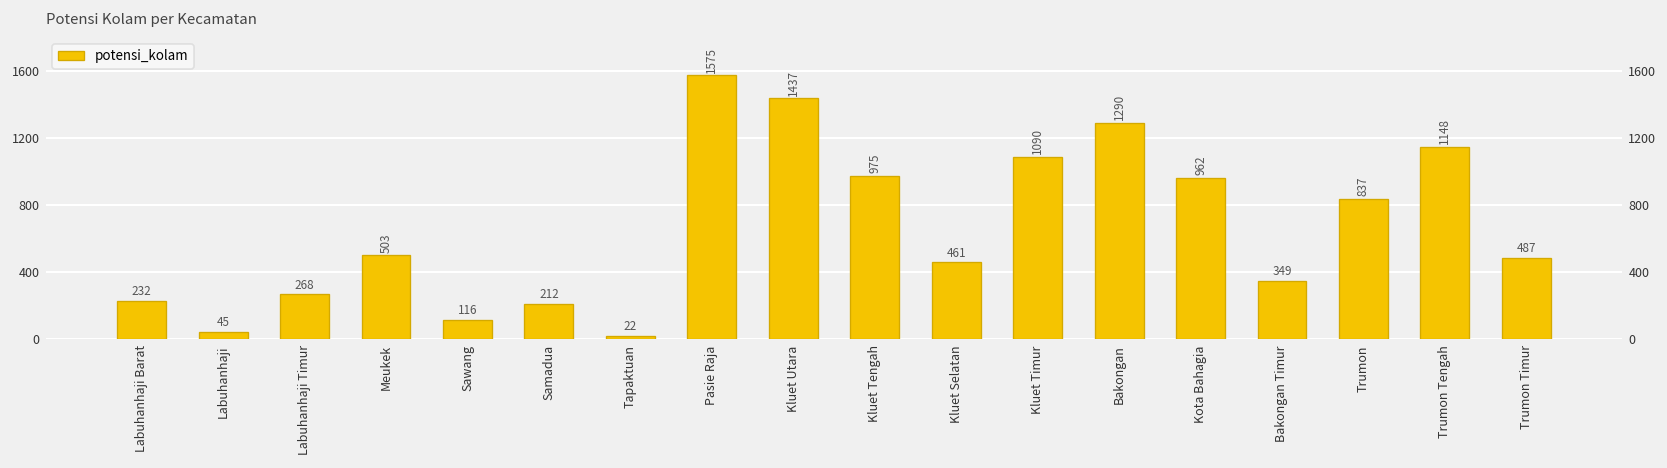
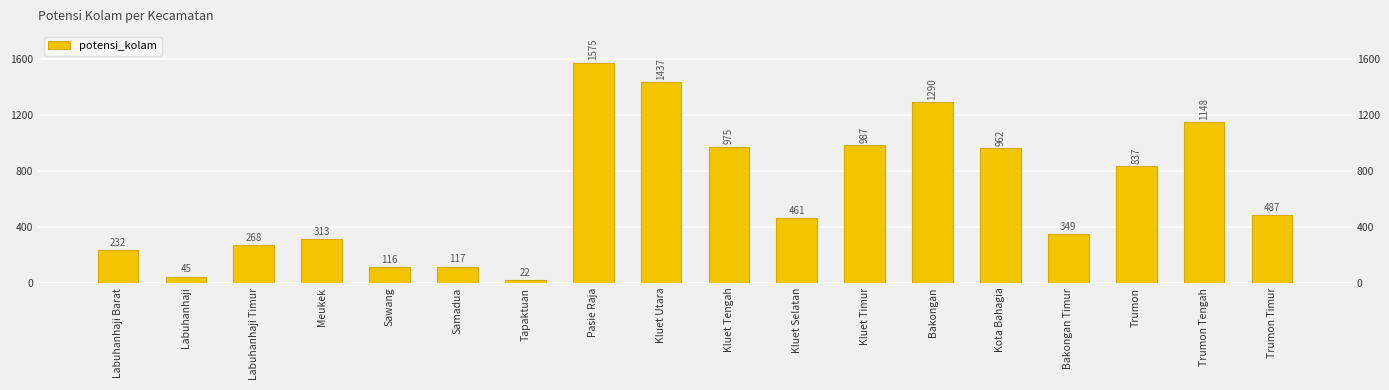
Meukek: 503 -> 313
Samadua: 212 -> 117
Kluet Timur: 1090 -> 987
